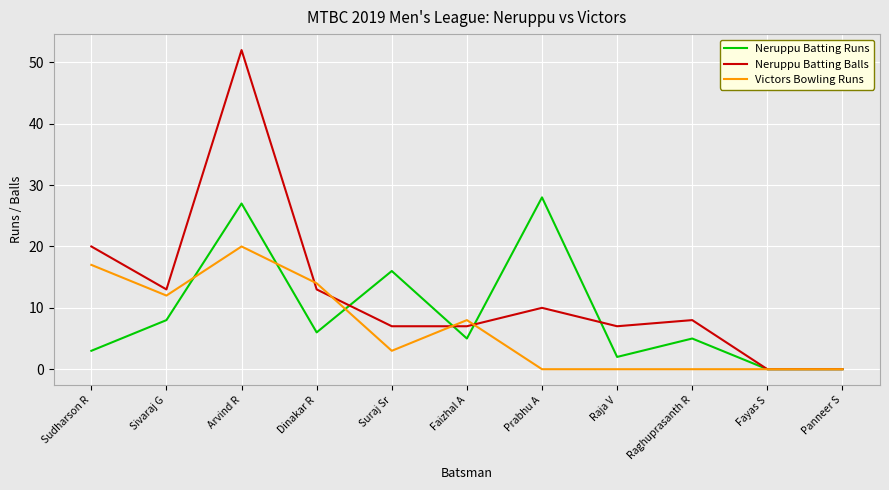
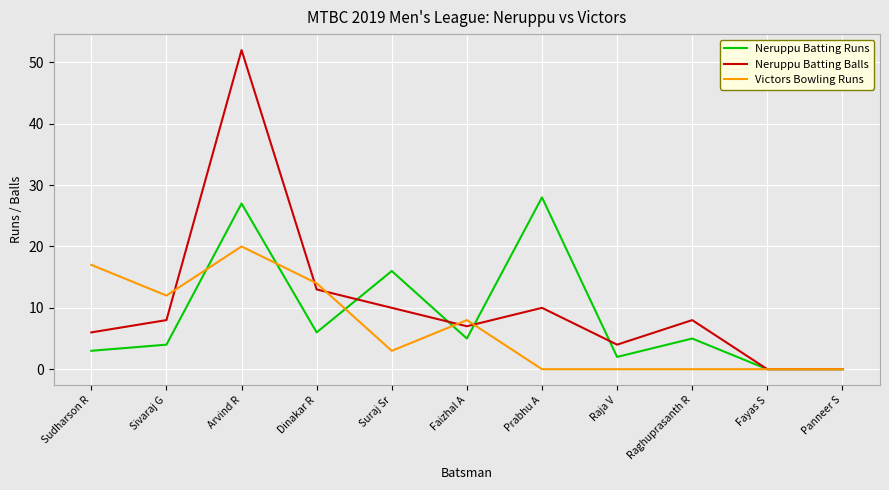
Neruppu Batting Balls, Sudharson R: 20 -> 6
Neruppu Batting Runs, Sivaraj G: 8 -> 4
Neruppu Batting Balls, Sivaraj G: 13 -> 8
Neruppu Batting Balls, Suraj Sr: 7 -> 10
Neruppu Batting Balls, Raja V: 7 -> 4
